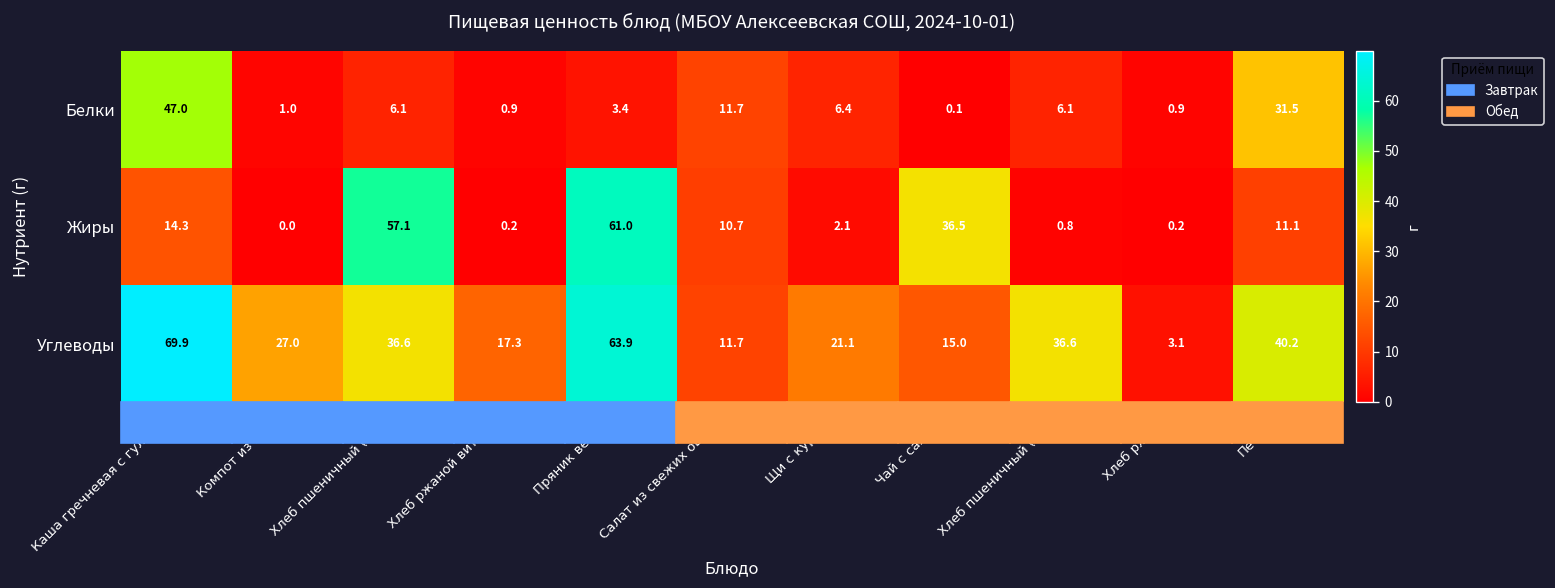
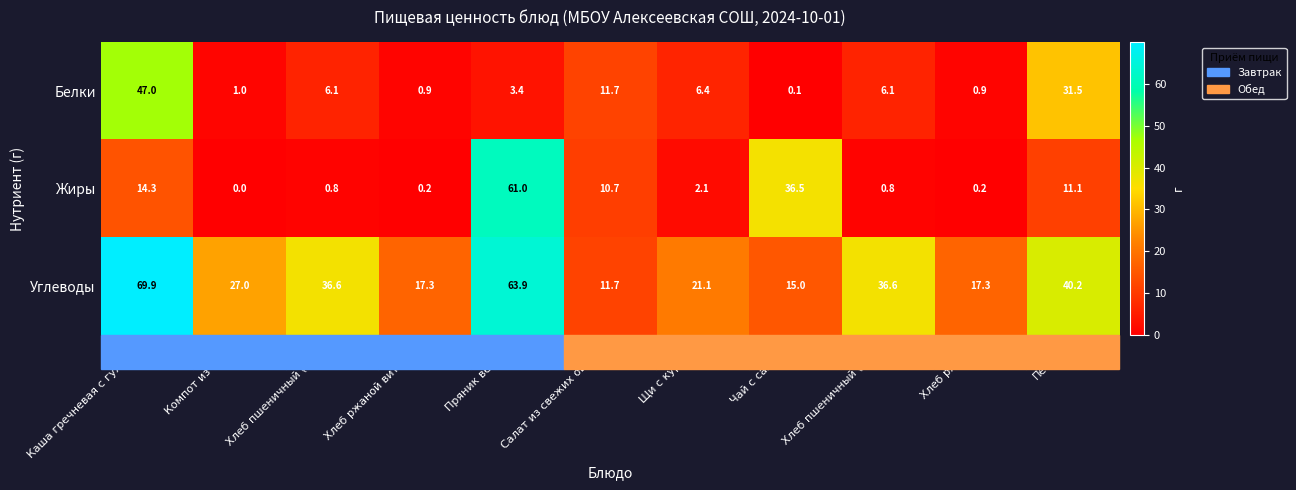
Жиры, Хлеб пшеничный (завт.): 57.1 -> 0.8
Углеводы, Хлеб ржаной: 3.1 -> 17.3
